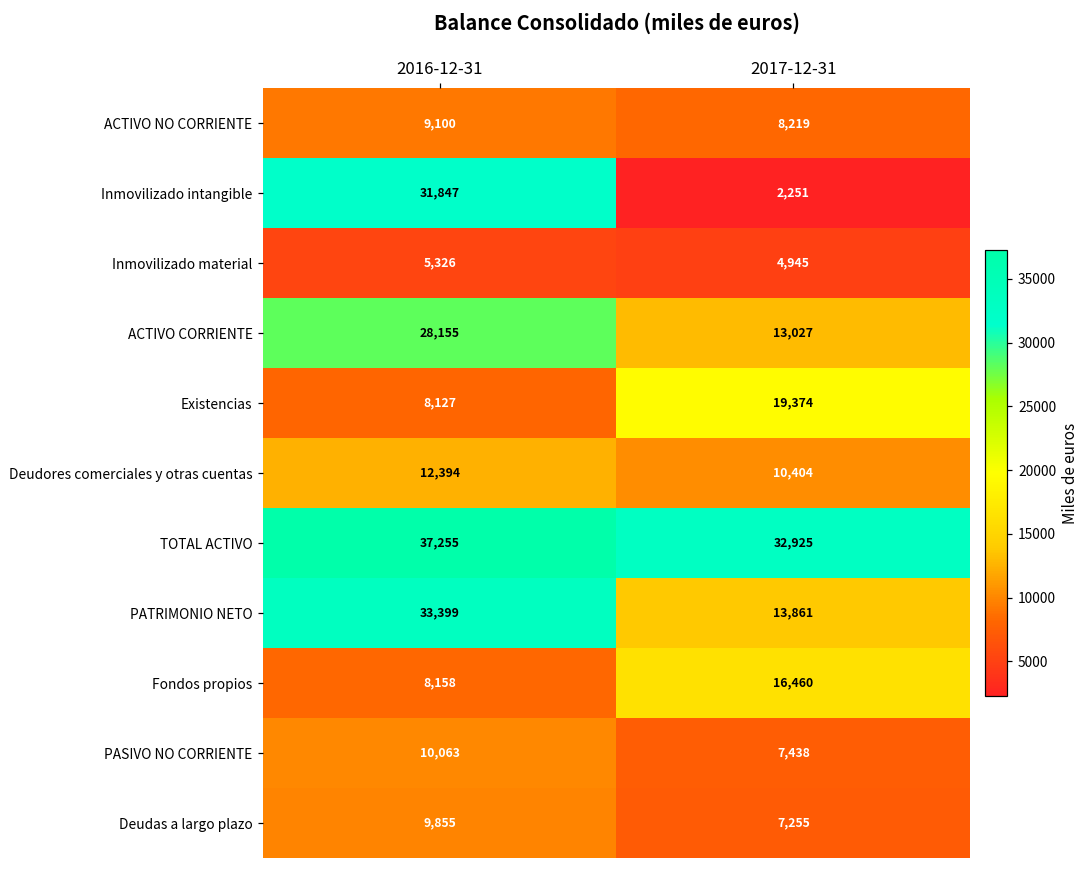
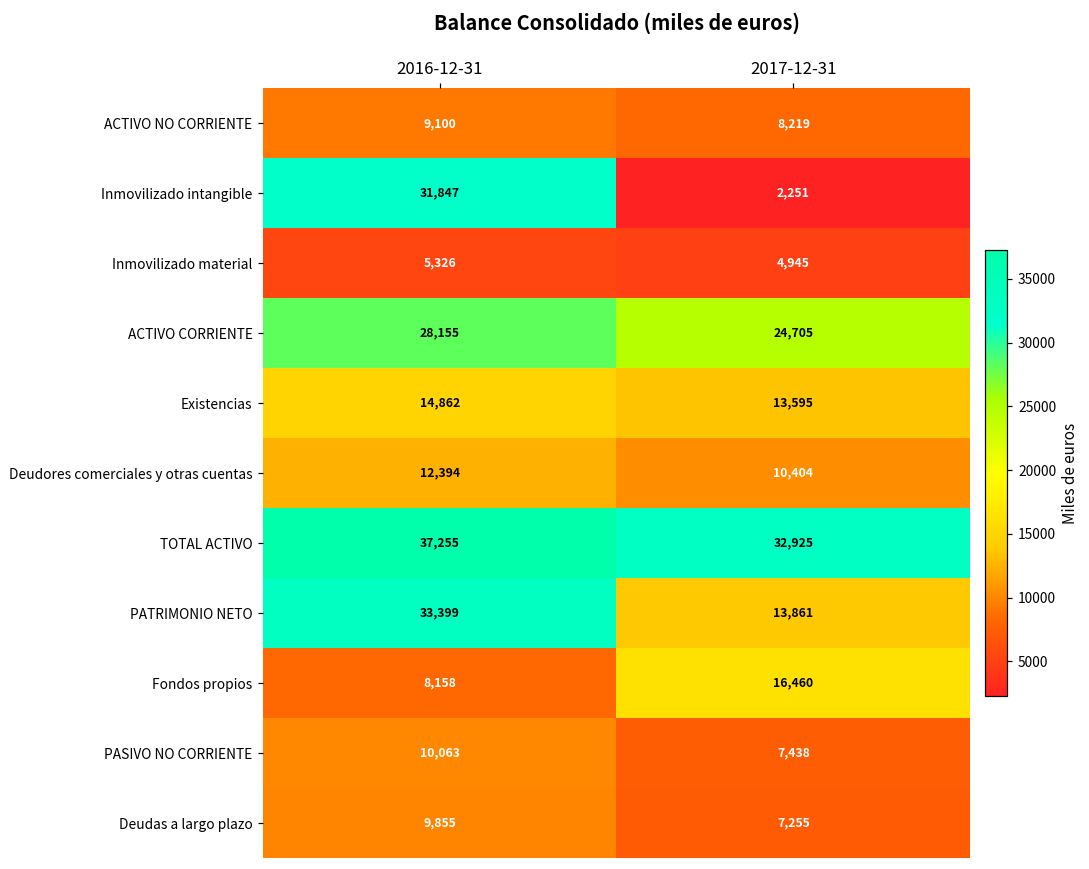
ACTIVO CORRIENTE, 2017-12-31: 13,027 -> 24,705
Existencias, 2016-12-31: 8,127 -> 14,862
Existencias, 2017-12-31: 19,374 -> 13,595
